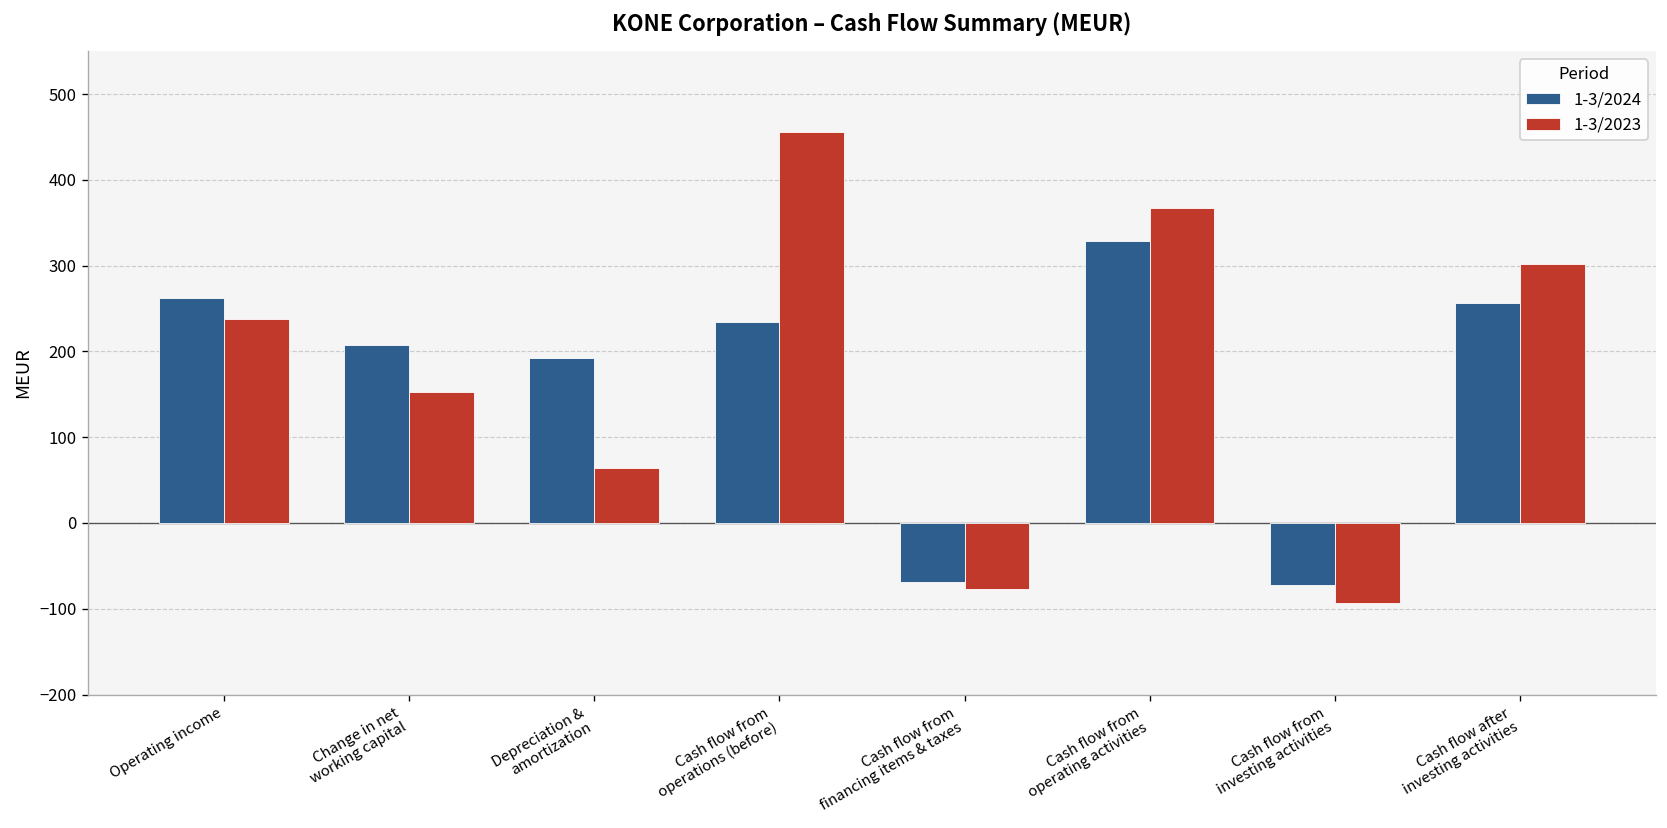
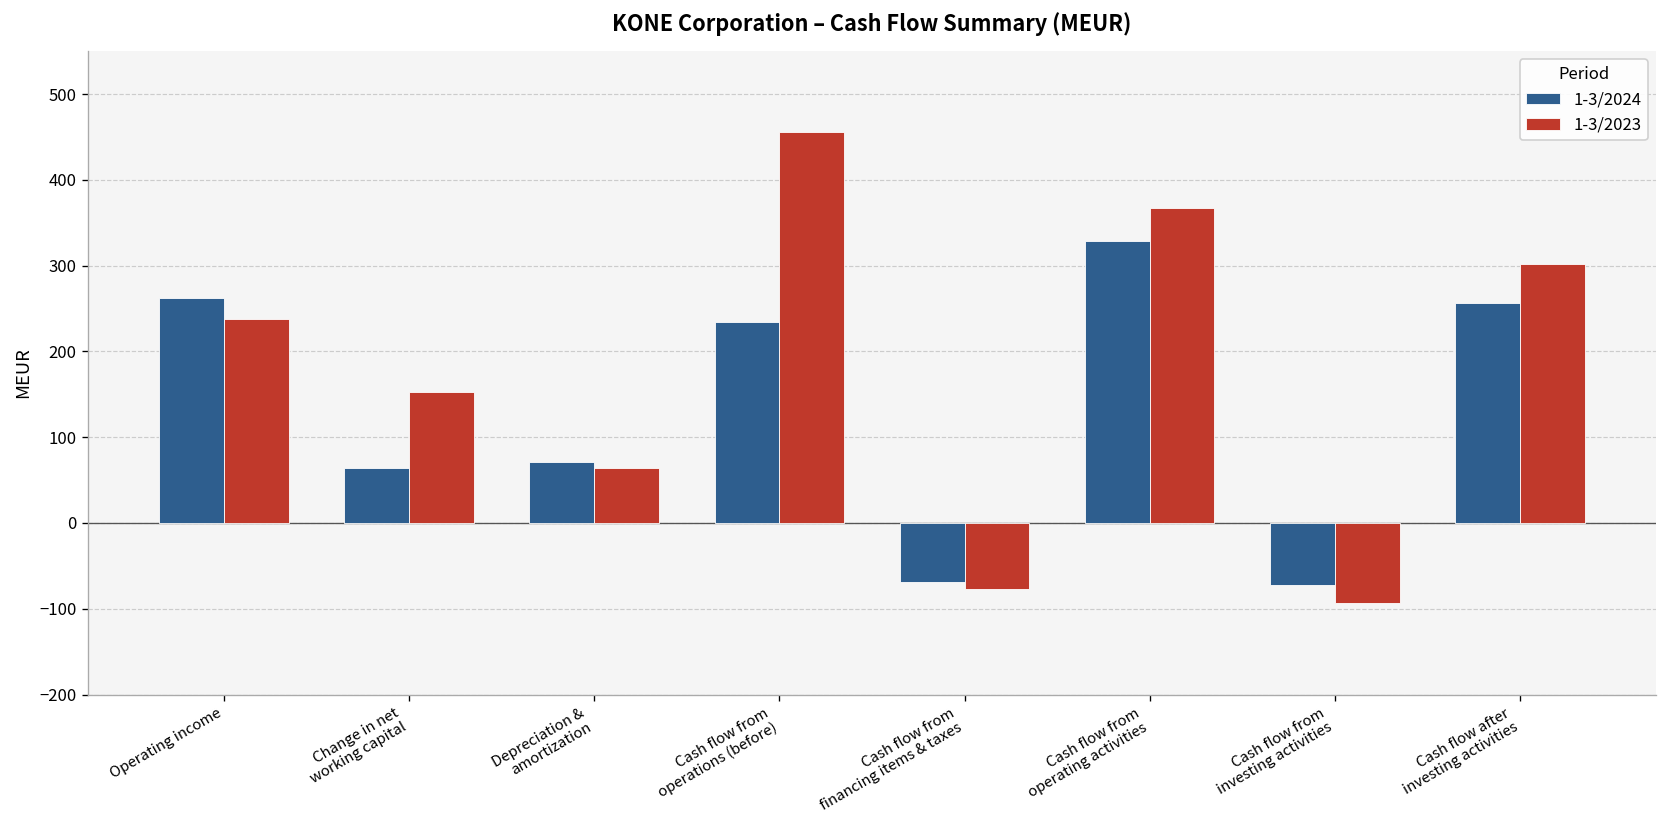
1-3/2024, Change in net working capital: 210 -> 60
1-3/2024, Depreciation & amortization: 190 -> 70
